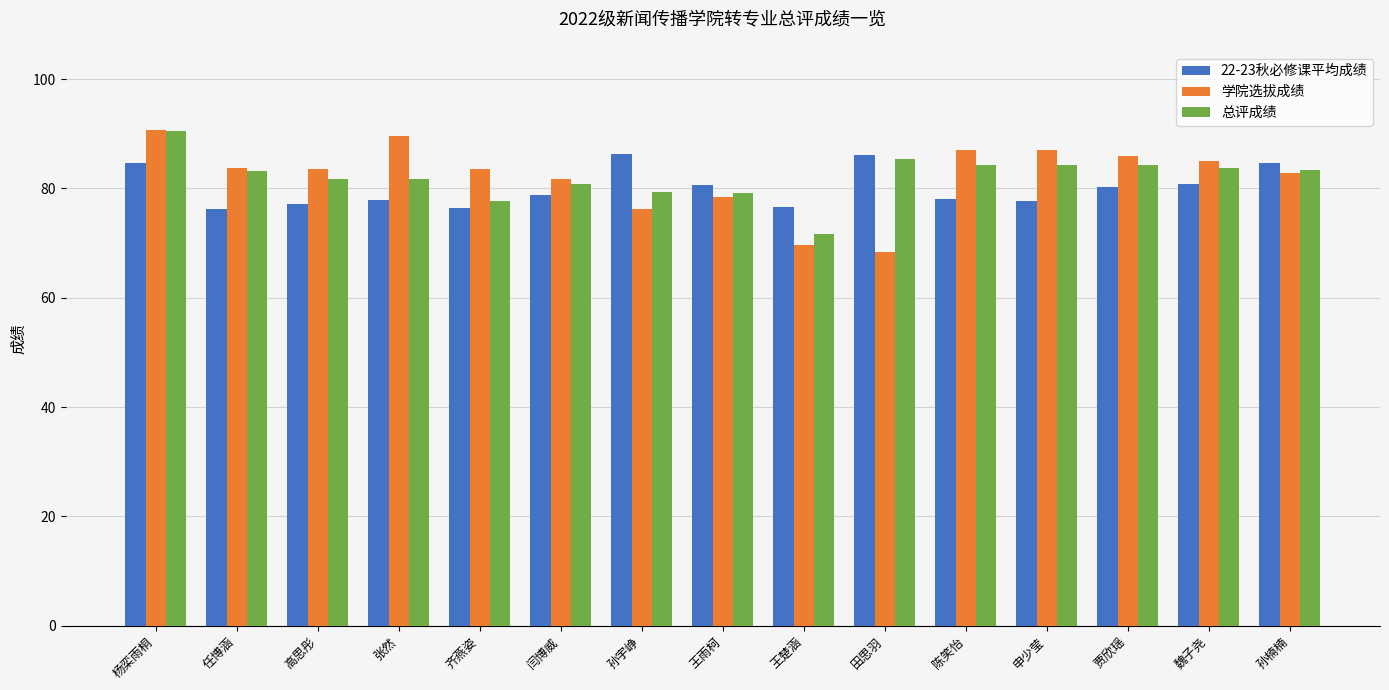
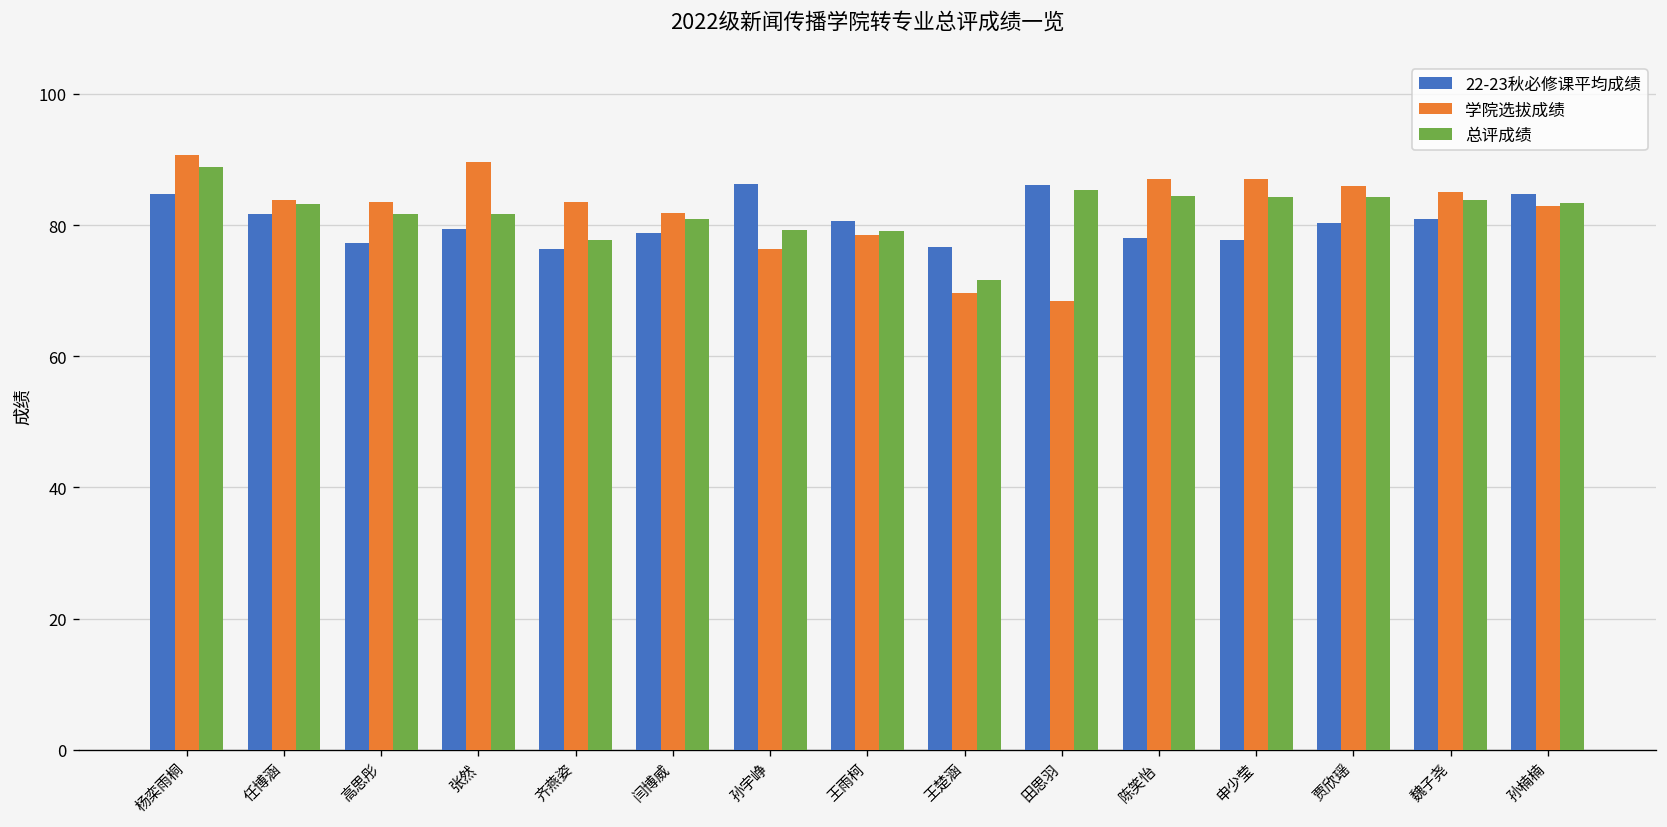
总评成绩, 杨栾雨桐: 91 -> 89
22-23秋必修课平均成绩, 任博涵: 76 -> 82
22-23秋必修课平均成绩, 张然: 78 -> 79
